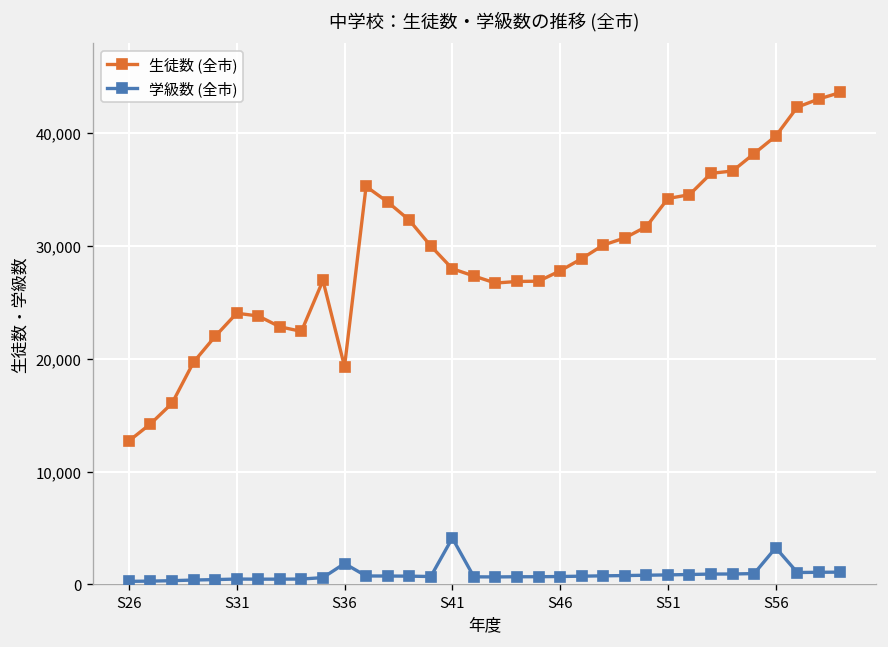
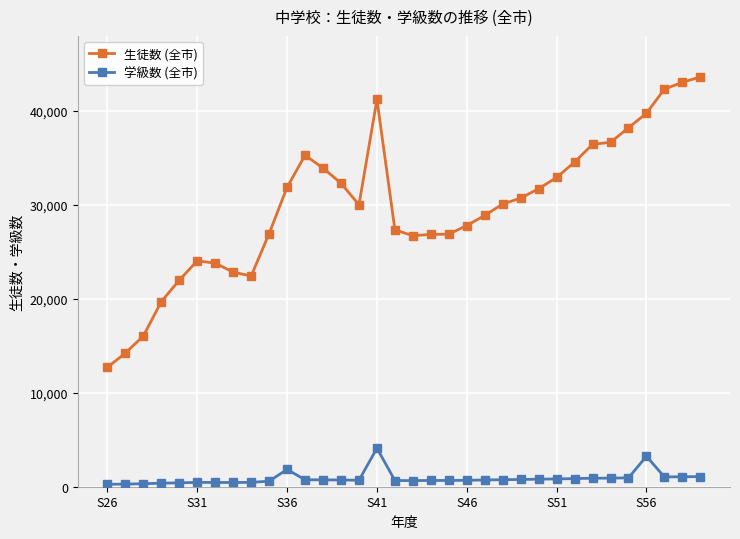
生徒数 (全市), S36: 19,000 -> 32,000
生徒数 (全市), S41: 28,000 -> 41,000
生徒数 (全市), S51: 34,000 -> 33,000
